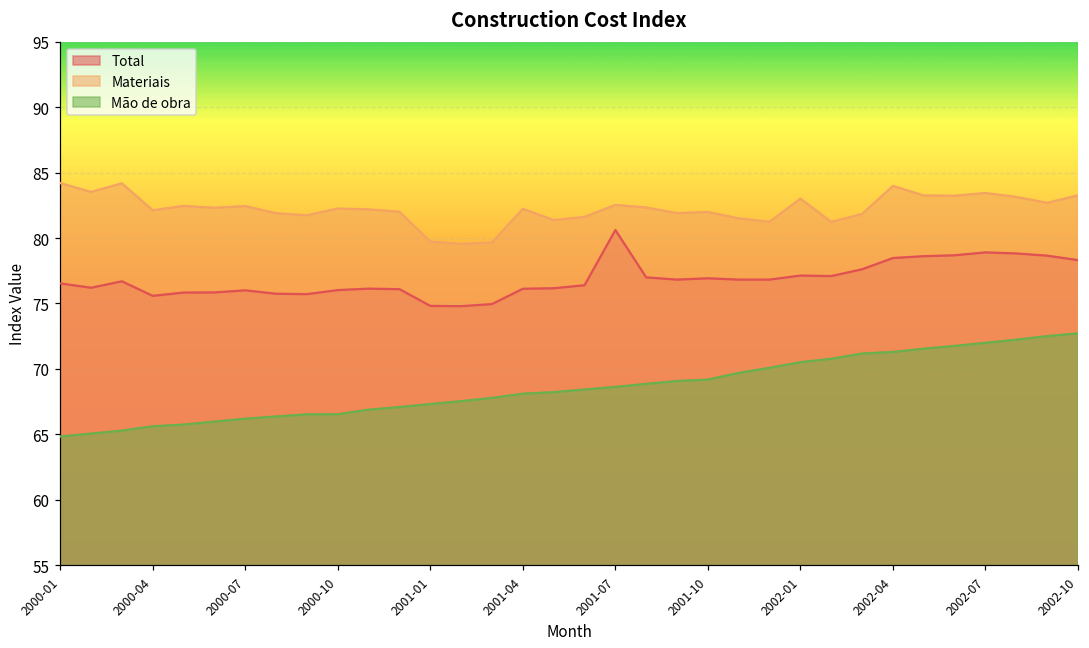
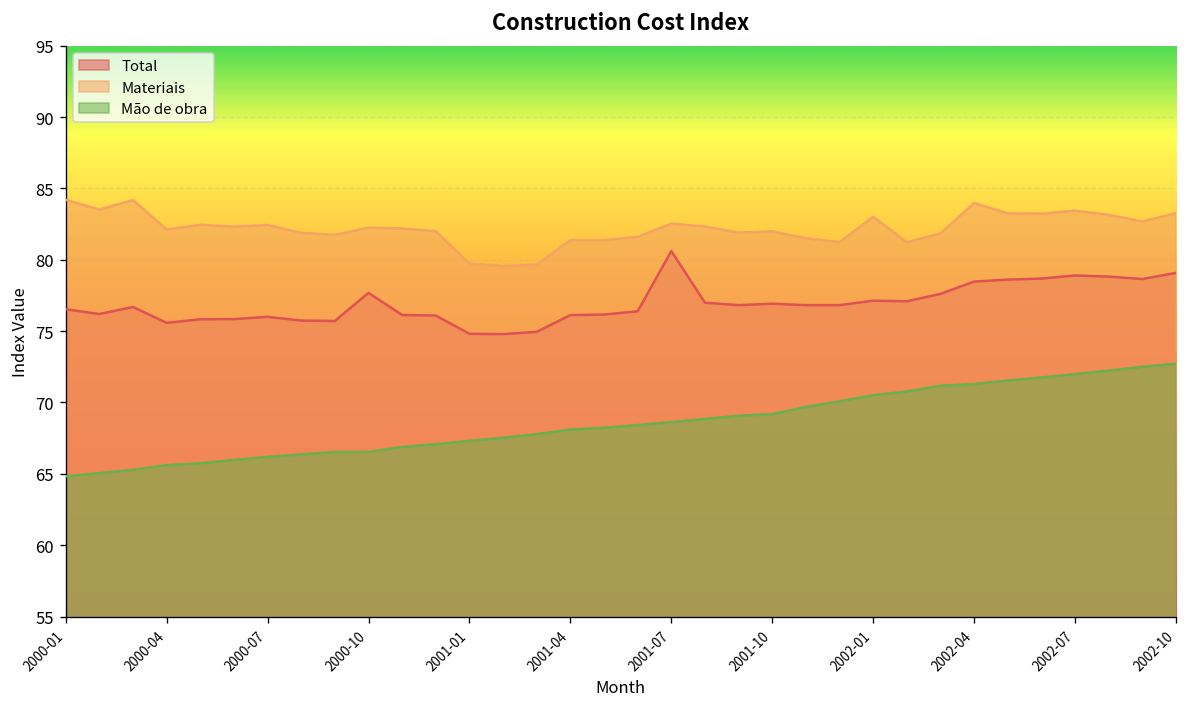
Total, 2000-10: 76.0 -> 77.7
Materiais, 2001-04: 82.2 -> 81.4
Total, 2002-10: 78.3 -> 79.1
